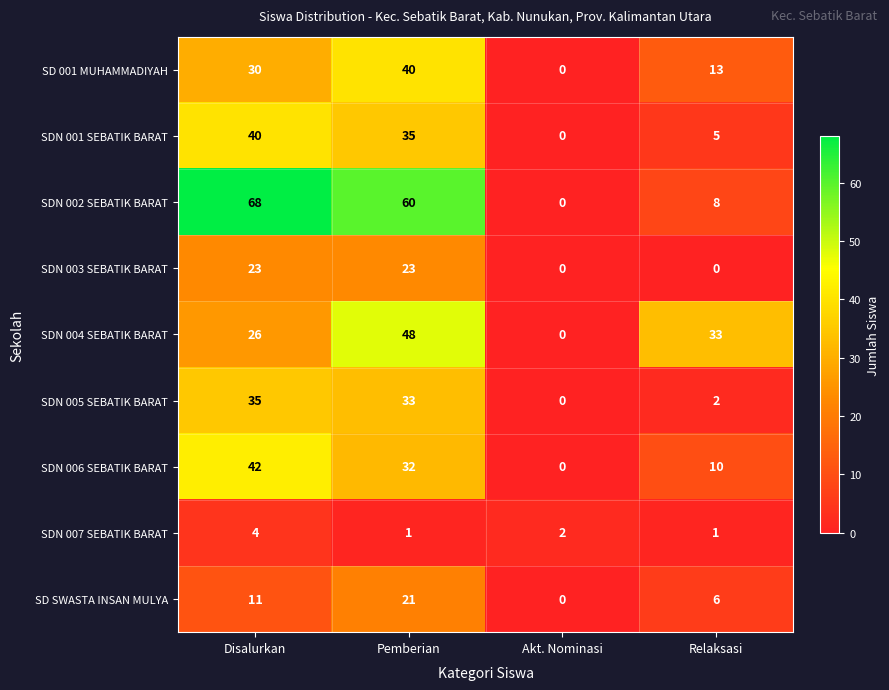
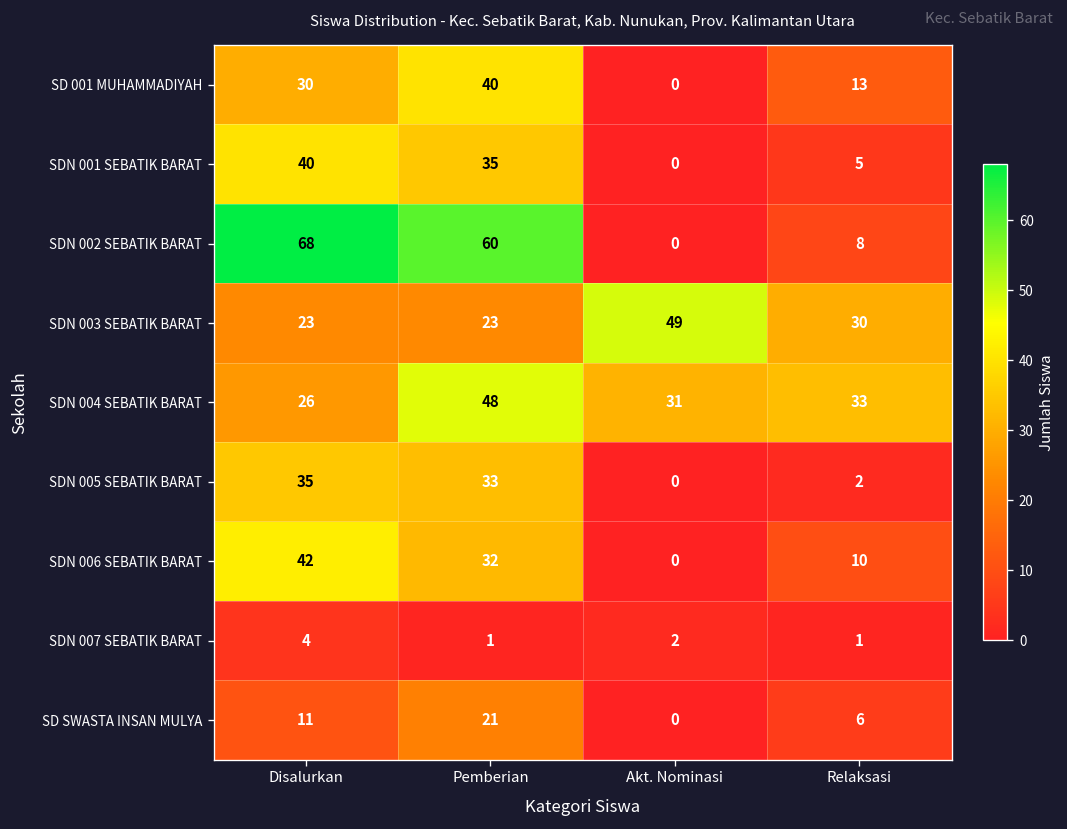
SDN 003 SEBATIK BARAT, Akt. Nominasi: 0 -> 49
SDN 003 SEBATIK BARAT, Relaksasi: 0 -> 30
SDN 004 SEBATIK BARAT, Akt. Nominasi: 0 -> 31
